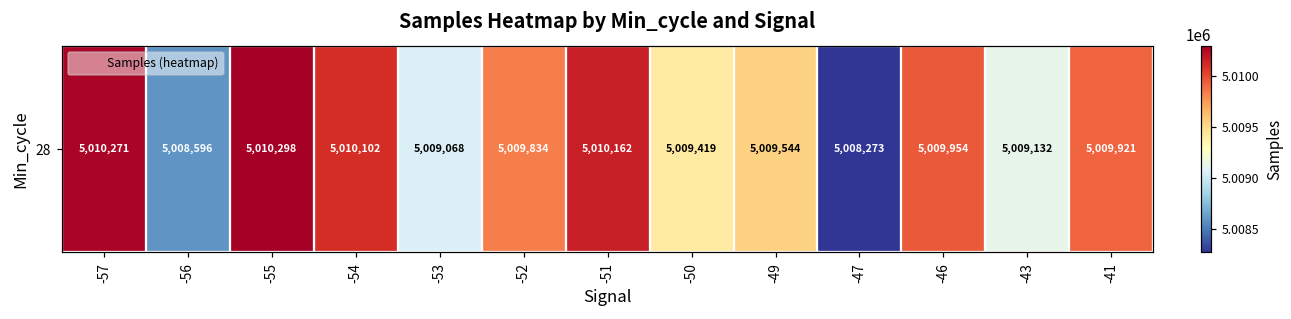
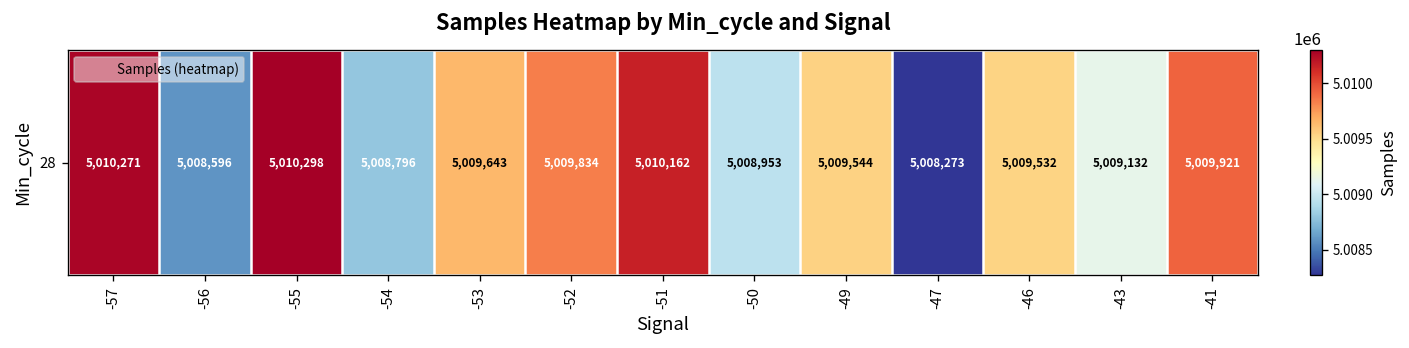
28, -54: 5,010,102 -> 5,008,796
28, -53: 5,009,068 -> 5,009,643
28, -50: 5,009,419 -> 5,008,953
28, -46: 5,009,954 -> 5,009,532
